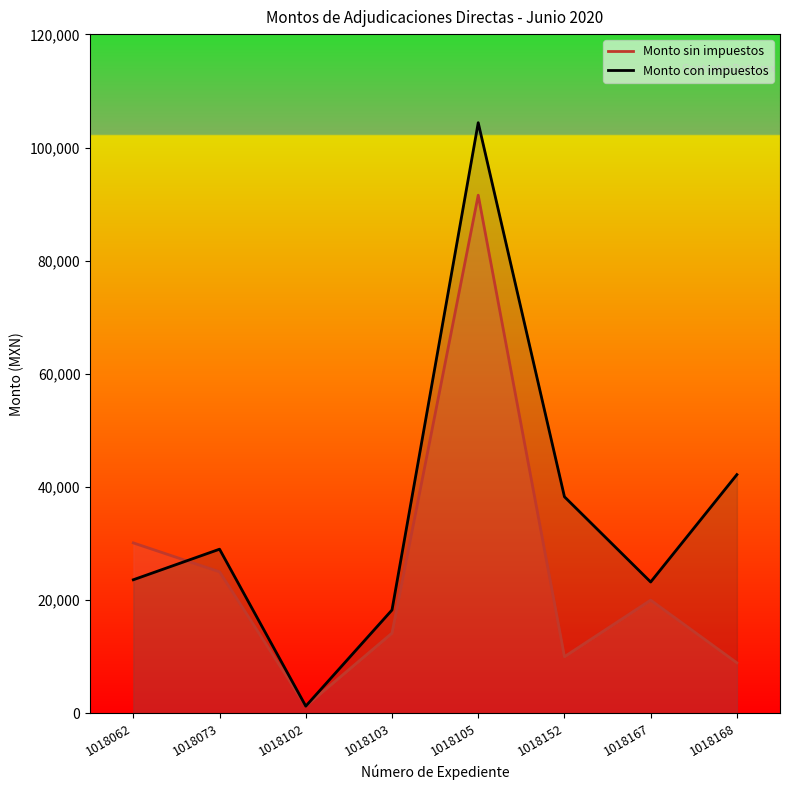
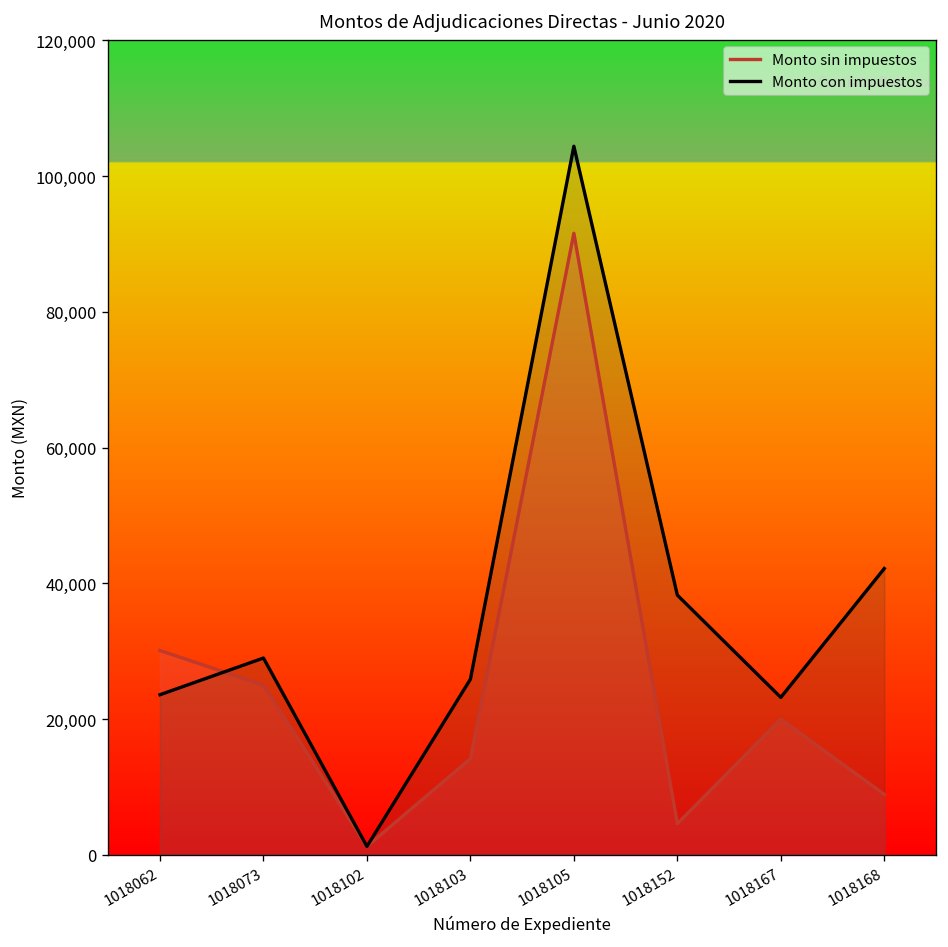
Monto con impuestos, 1018103: 18,000 -> 26,000
Monto sin impuestos, 1018152: 10,000 -> 5,000
